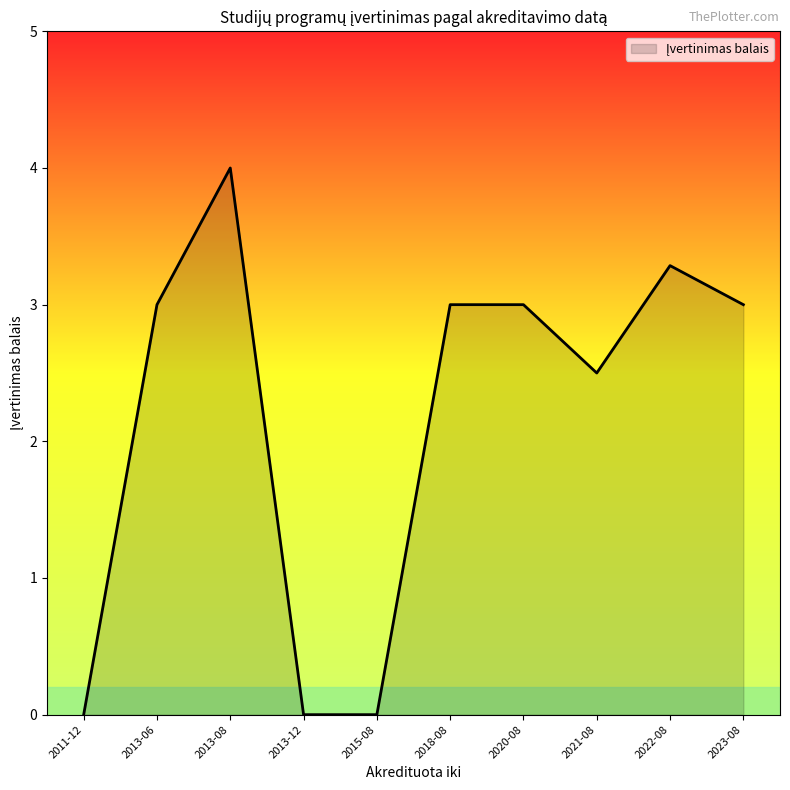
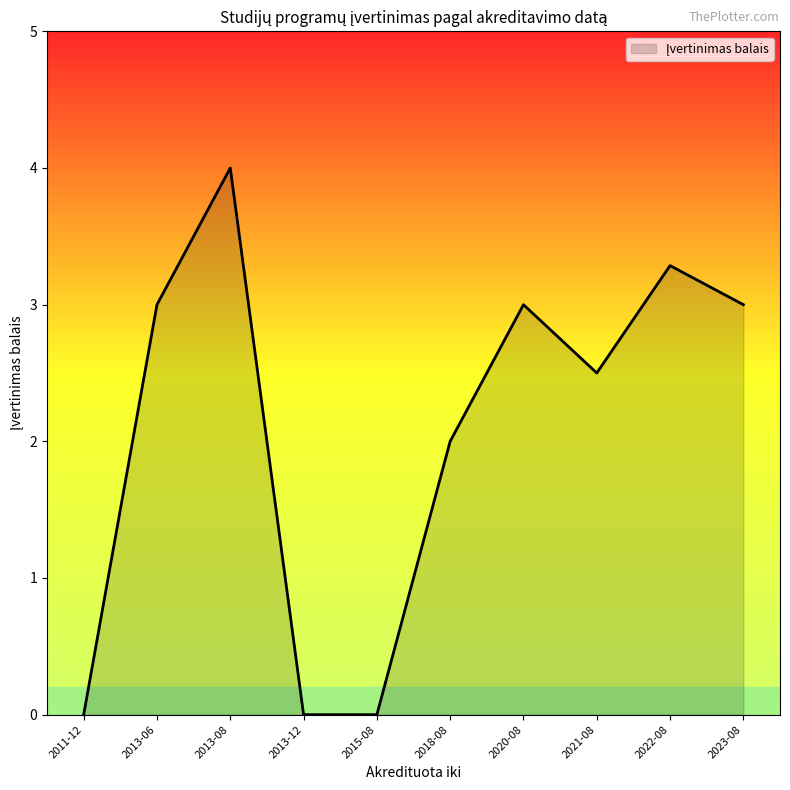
2018-08: 3 -> 2
